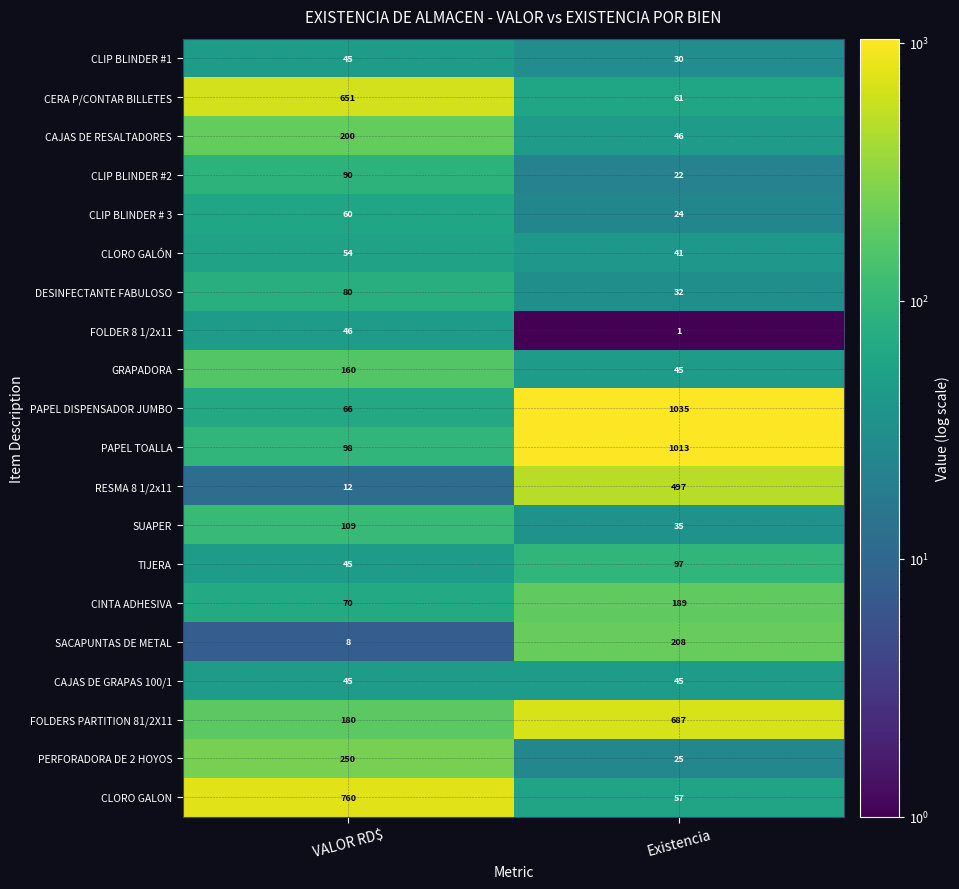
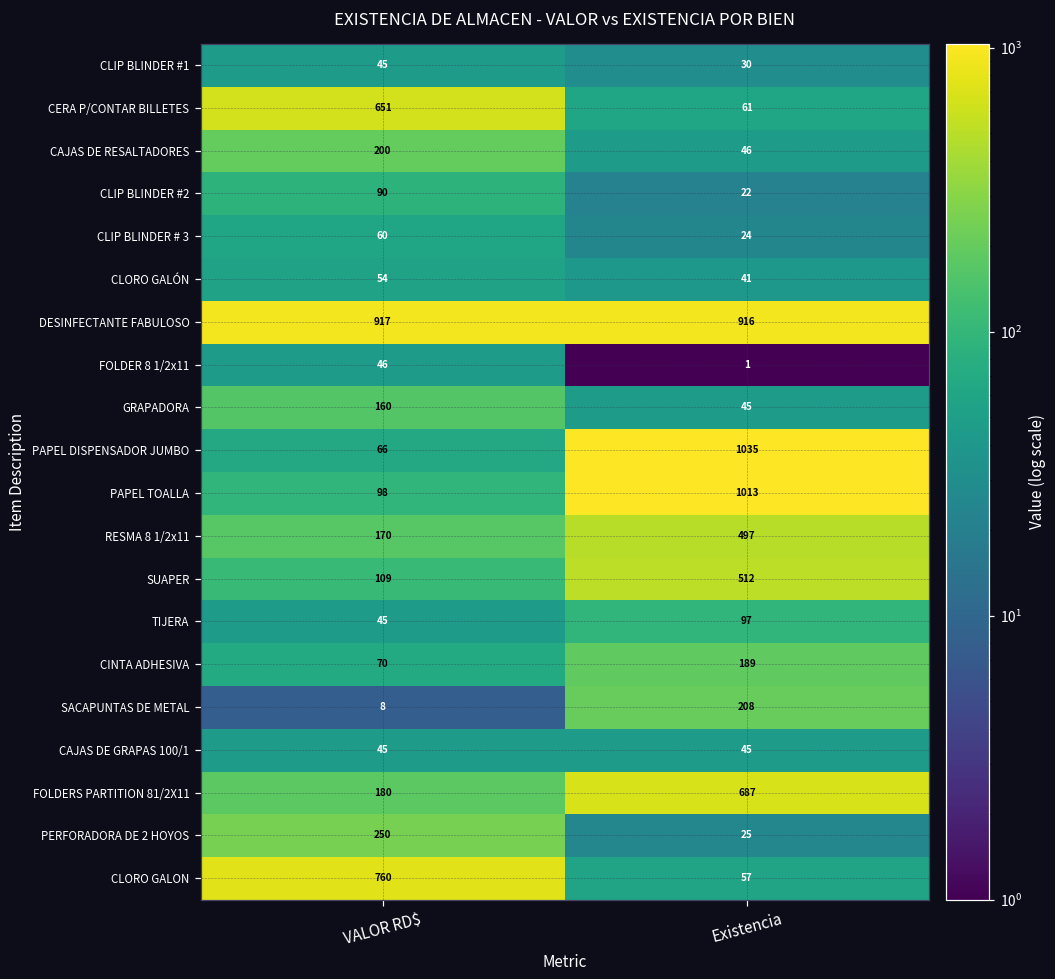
DESINFECTANTE FABULOSO, VALOR RD$: 80 -> 917
DESINFECTANTE FABULOSO, Existencia: 32 -> 916
RESMA 8 1/2x11, VALOR RD$: 12 -> 170
SUAPER, Existencia: 35 -> 512
